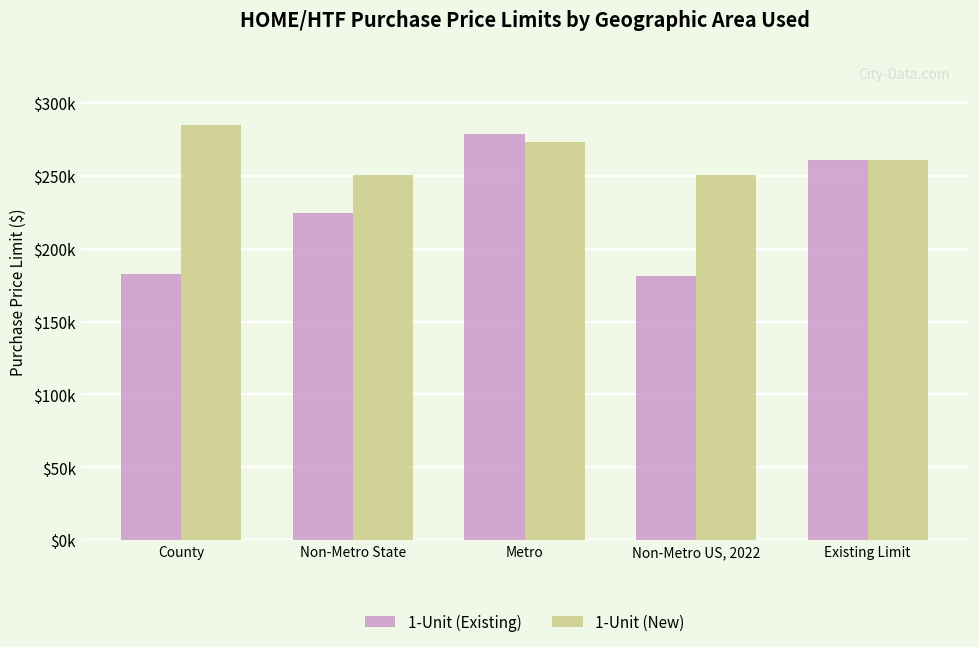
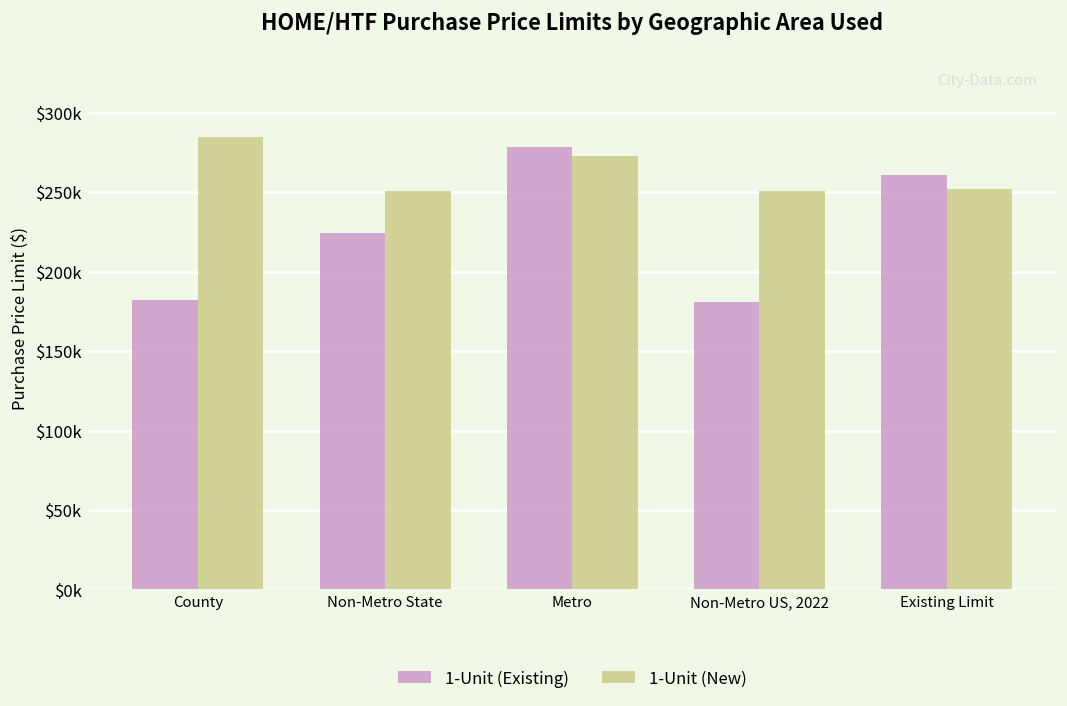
1-Unit (New), Existing Limit: $261000 -> $252000
